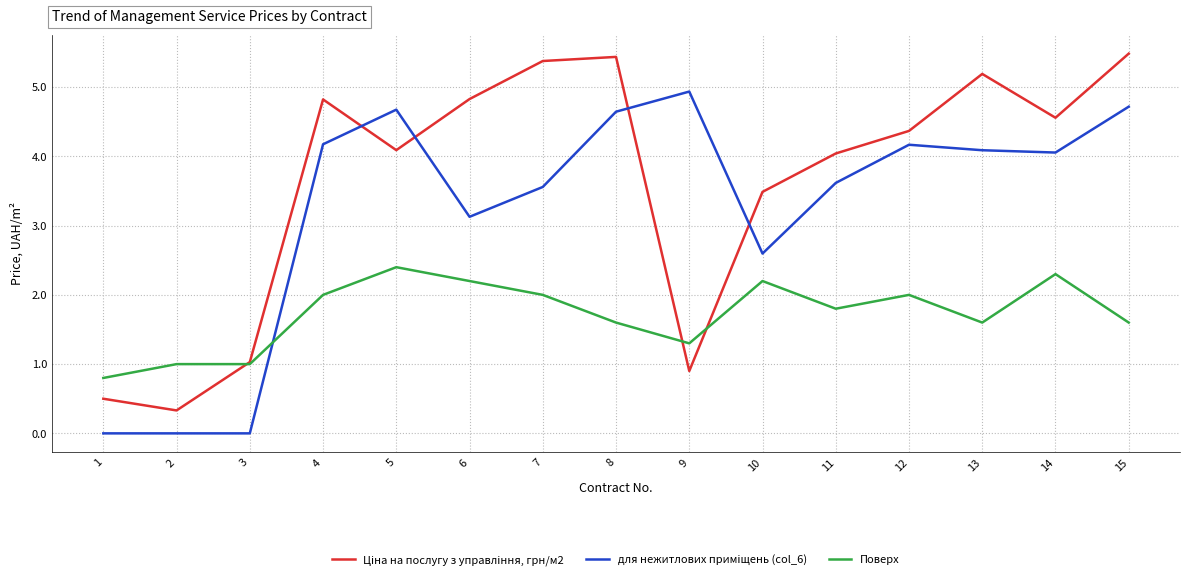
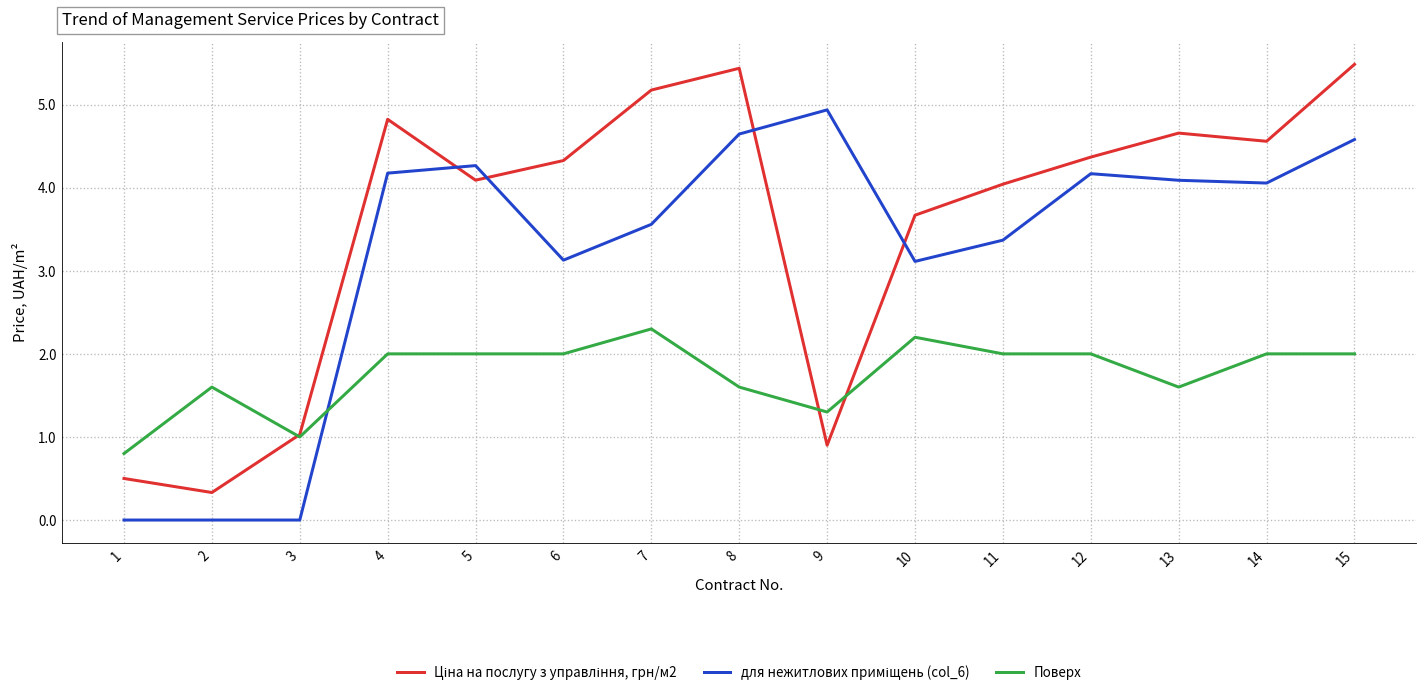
Поверх, 2: 1.0 -> 1.6
для нежитлових приміщень (col_6), 5: 4.7 -> 4.3
Поверх, 5: 2.4 -> 2.0
Ціна на послугу з управління, грн/м2, 6: 4.8 -> 4.3
Поверх, 6: 2.2 -> 2.0
Ціна на послугу з управління, грн/м2, 7: 5.4 -> 5.2
Поверх, 7: 2.0 -> 2.3
Ціна на послугу з управління, грн/м2, 10: 3.5 -> 3.7
для нежитлових приміщень (col_6), 10: 2.6 -> 3.1
для нежитлових приміщень (col_6), 11: 3.6 -> 3.4
Поверх, 11: 1.8 -> 2.0
Ціна на послугу з управління, грн/м2, 13: 5.2 -> 4.7
Поверх, 14: 2.3 -> 2.0
для нежитлових приміщень (col_6), 15: 4.7 -> 4.6
Поверх, 15: 1.6 -> 2.0
